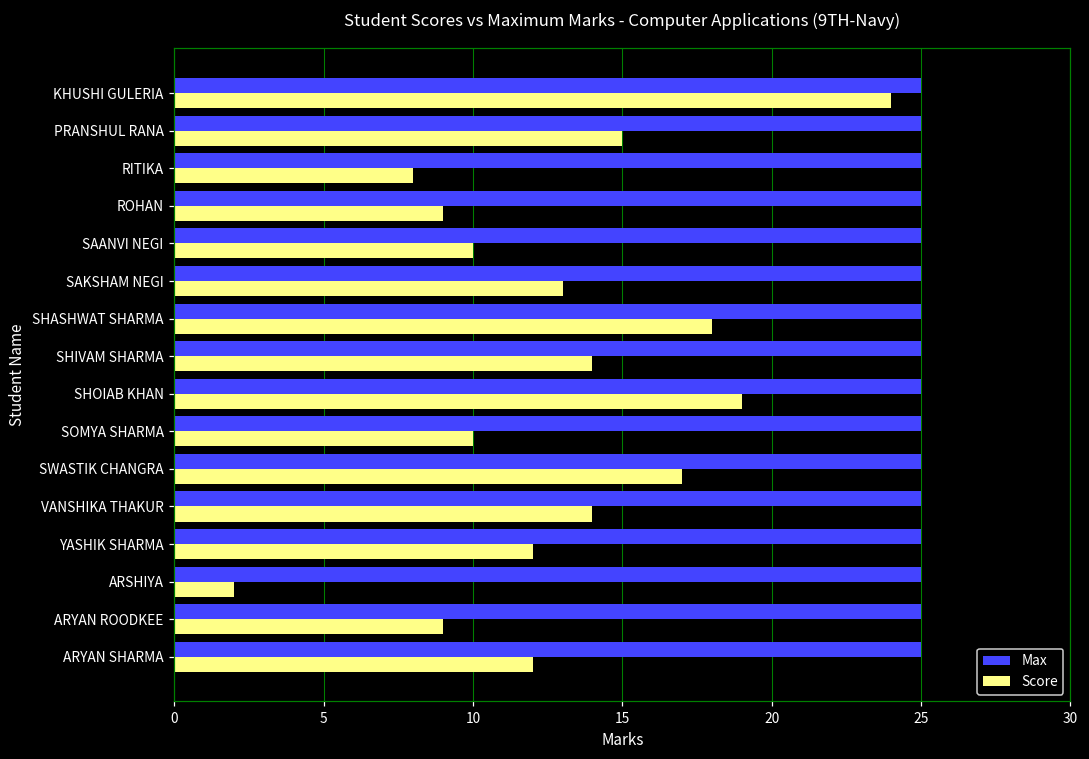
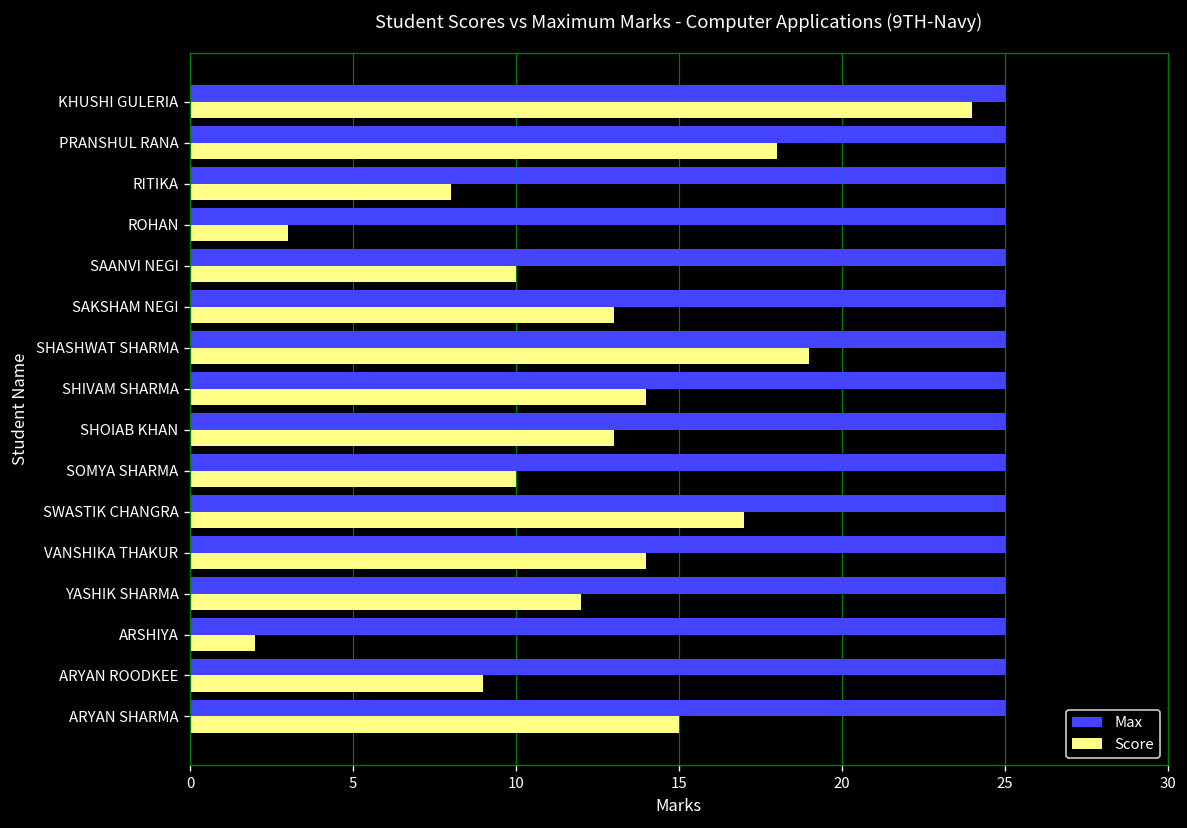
Score, PRANSHUL RANA: 15 -> 18
Score, ROHAN: 9 -> 3
Score, SHASHWAT SHARMA: 18 -> 19
Score, SHOIAB KHAN: 19 -> 13
Score, ARYAN SHARMA: 12 -> 15
